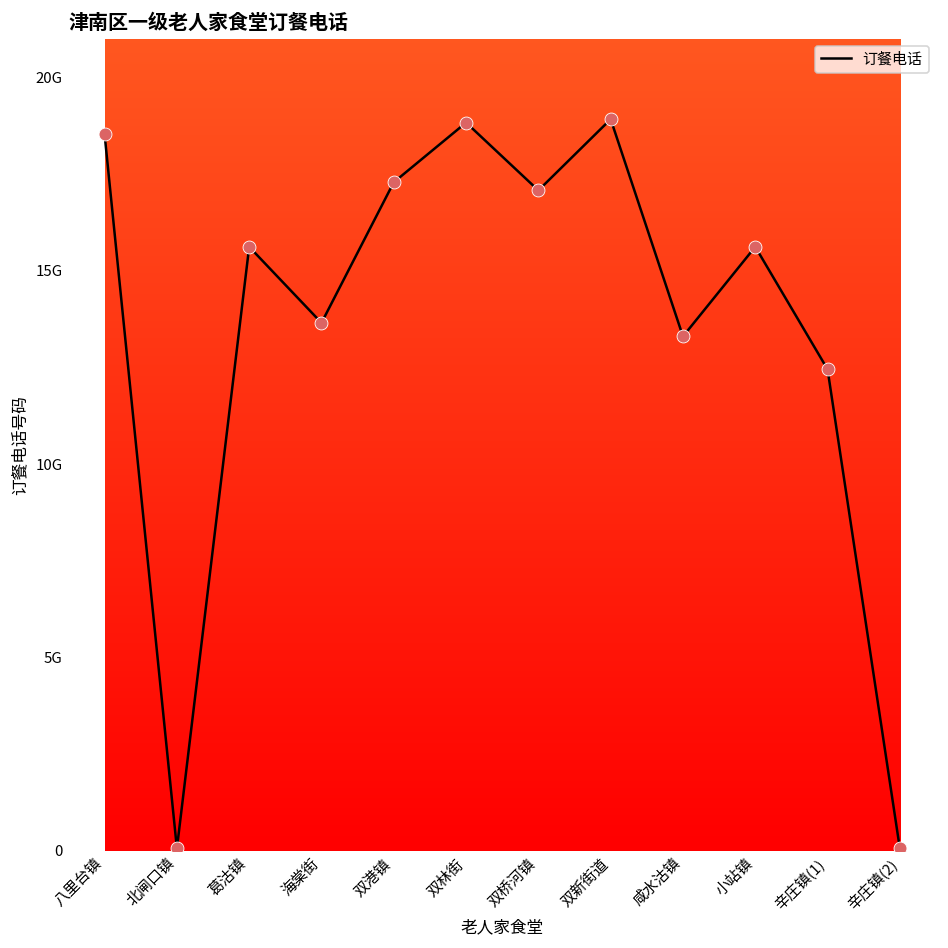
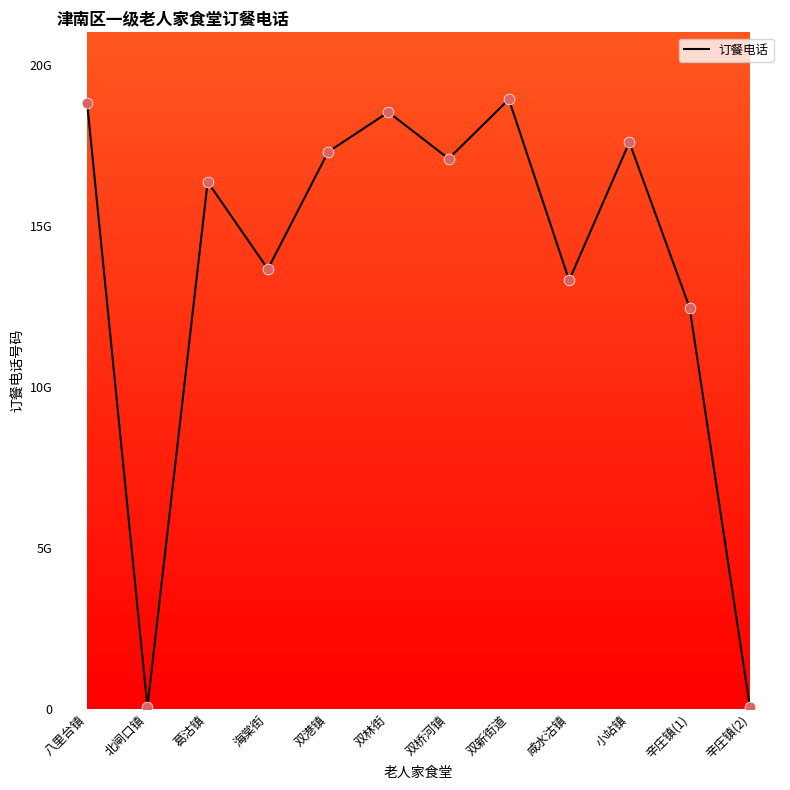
八里台镇: 18500000000 -> 18800000000
葛沽镇: 15600000000 -> 16400000000
双林街: 18800000000 -> 18500000000
小站镇: 15600000000 -> 17600000000
